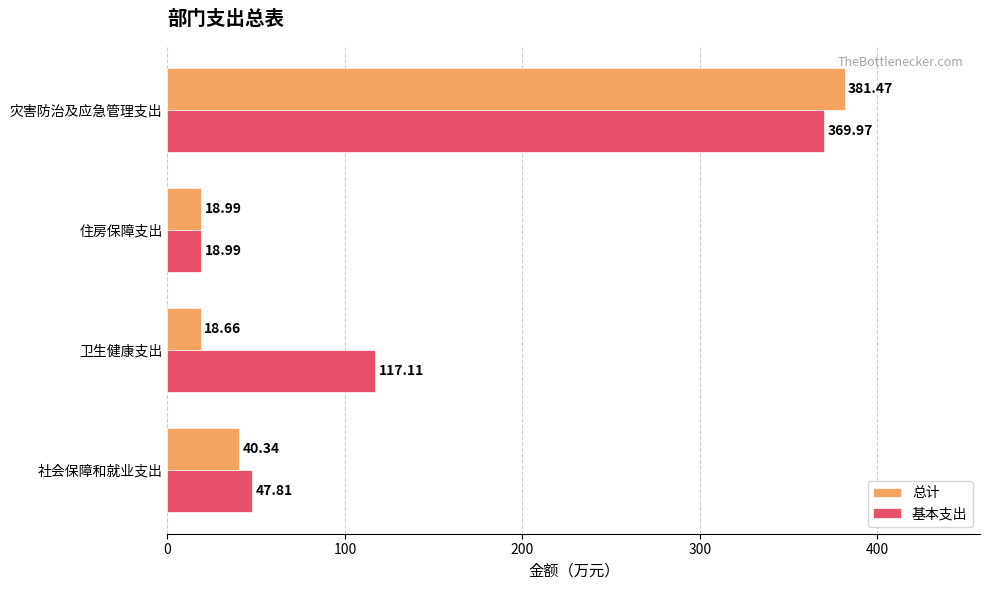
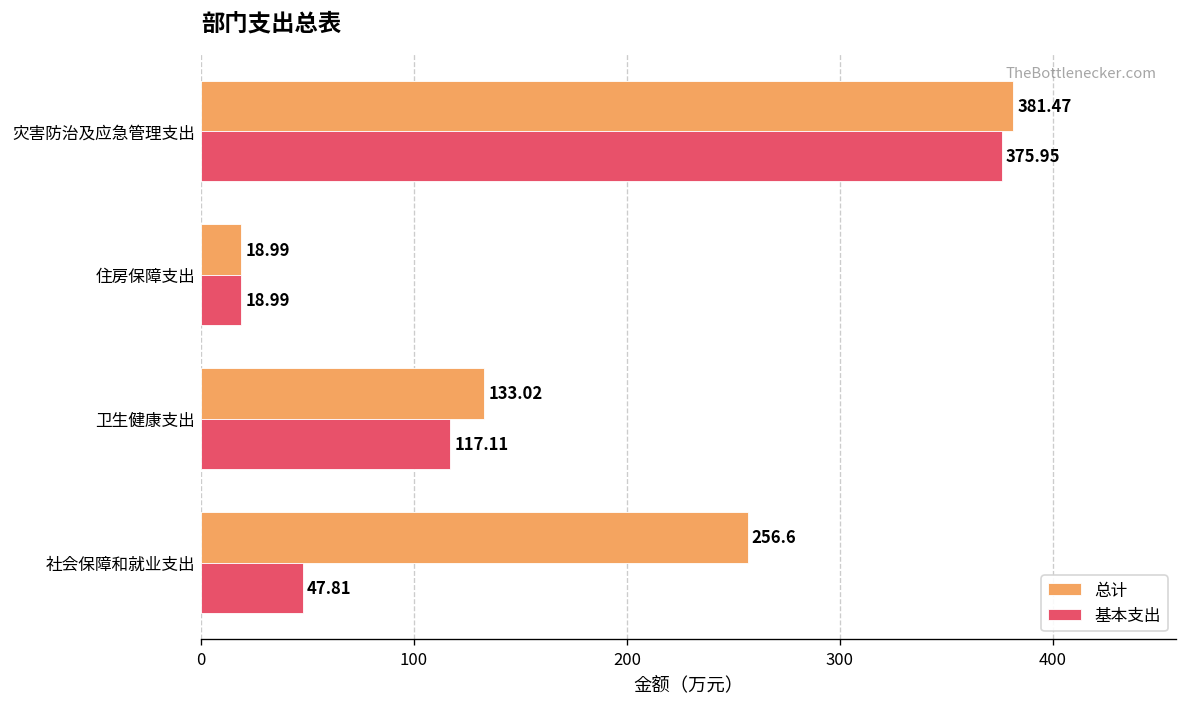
基本支出, 灾害防治及应急管理支出: 369.97 -> 375.95
总计, 卫生健康支出: 18.66 -> 133.02
总计, 社会保障和就业支出: 40.34 -> 256.6
